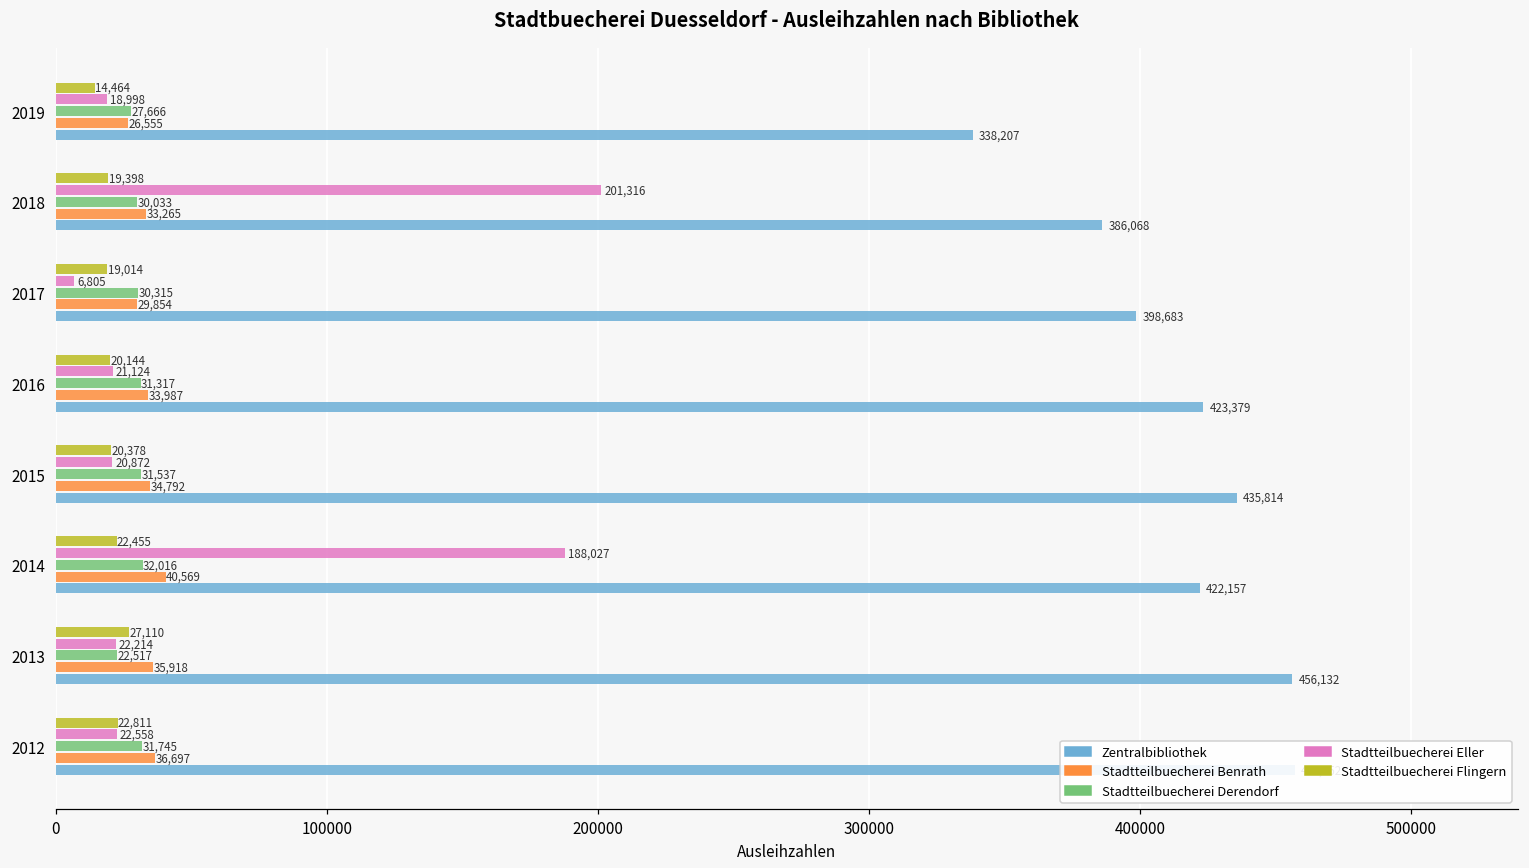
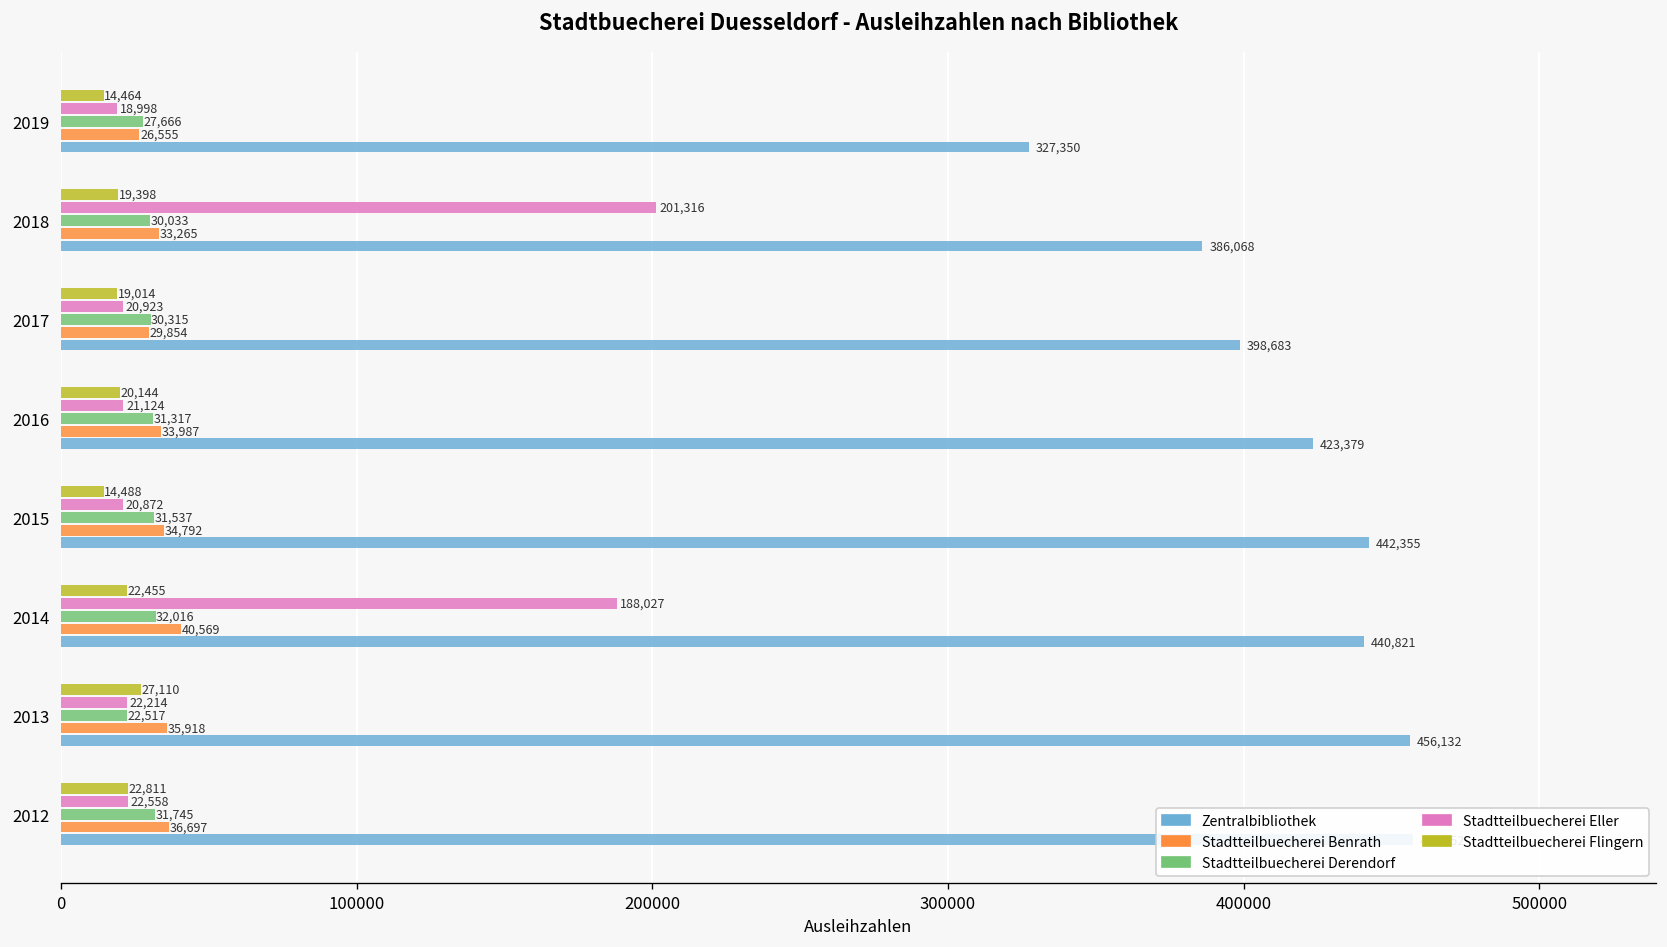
Zentralbibliothek, 2019: 338,207 -> 327,350
Stadtteilbuecherei Eller, 2017: 6,805 -> 20,923
Stadtteilbuecherei Flingern, 2015: 20,378 -> 14,488
Zentralbibliothek, 2015: 435,814 -> 442,355
Zentralbibliothek, 2014: 422,157 -> 440,821
